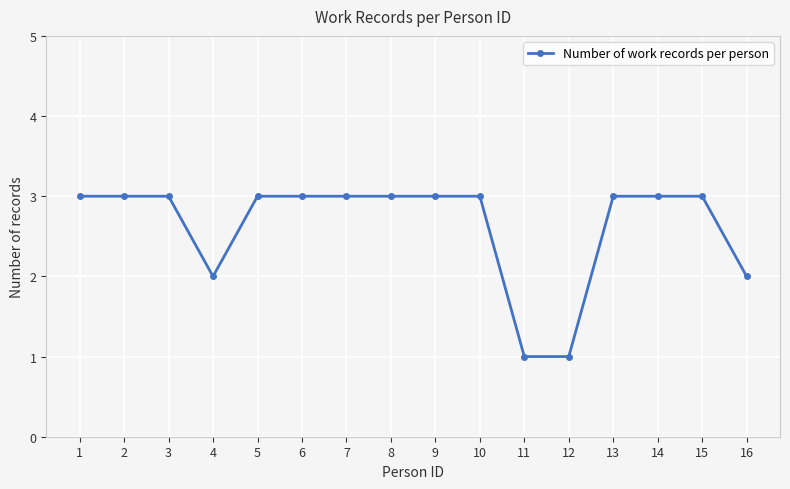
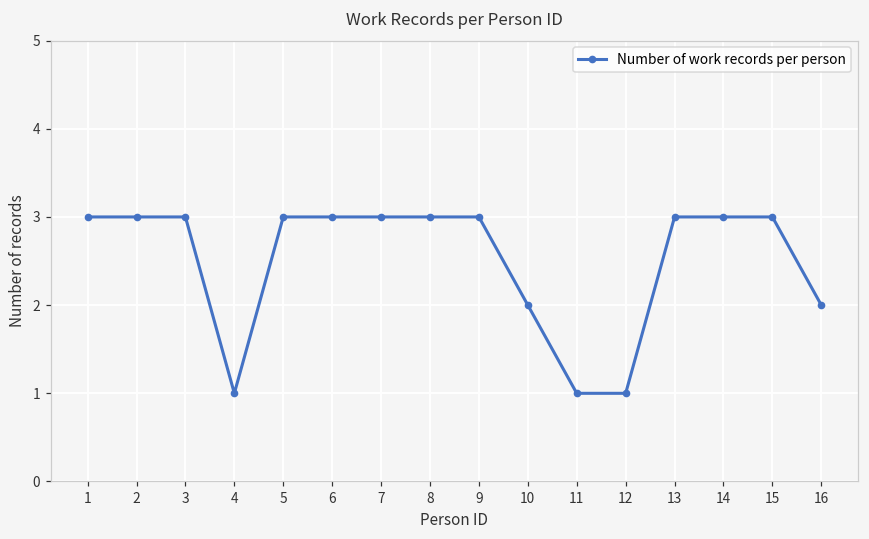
4: 2 -> 1
10: 3 -> 2
